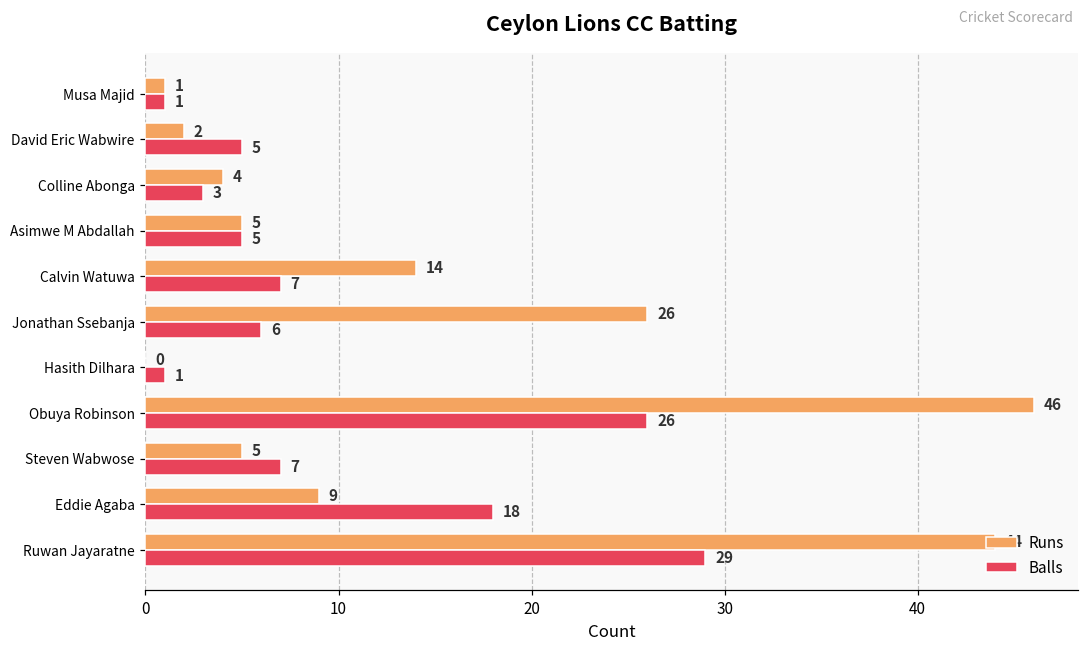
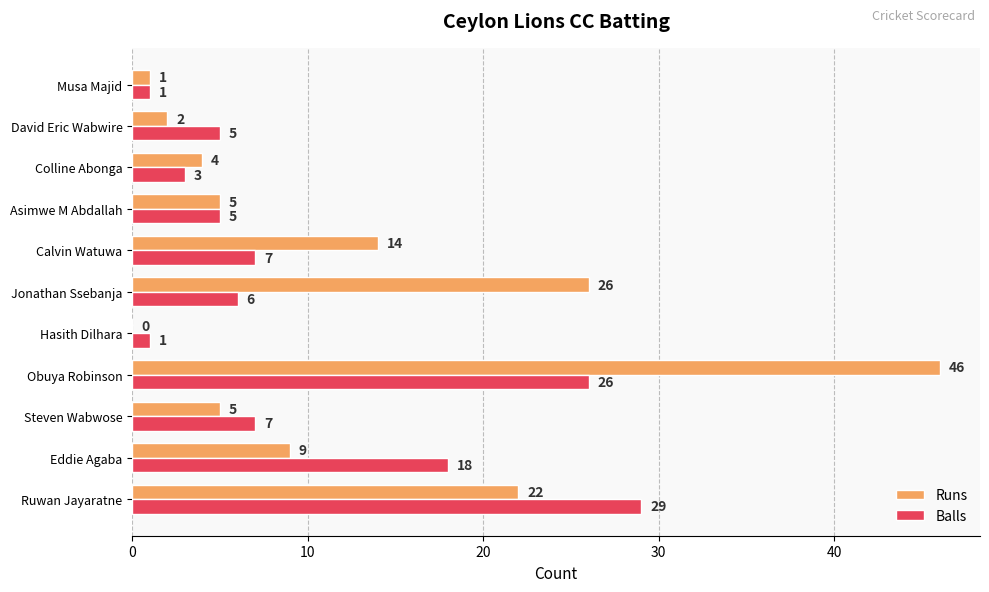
Runs, Ruwan Jayaratne: 44 -> 22
